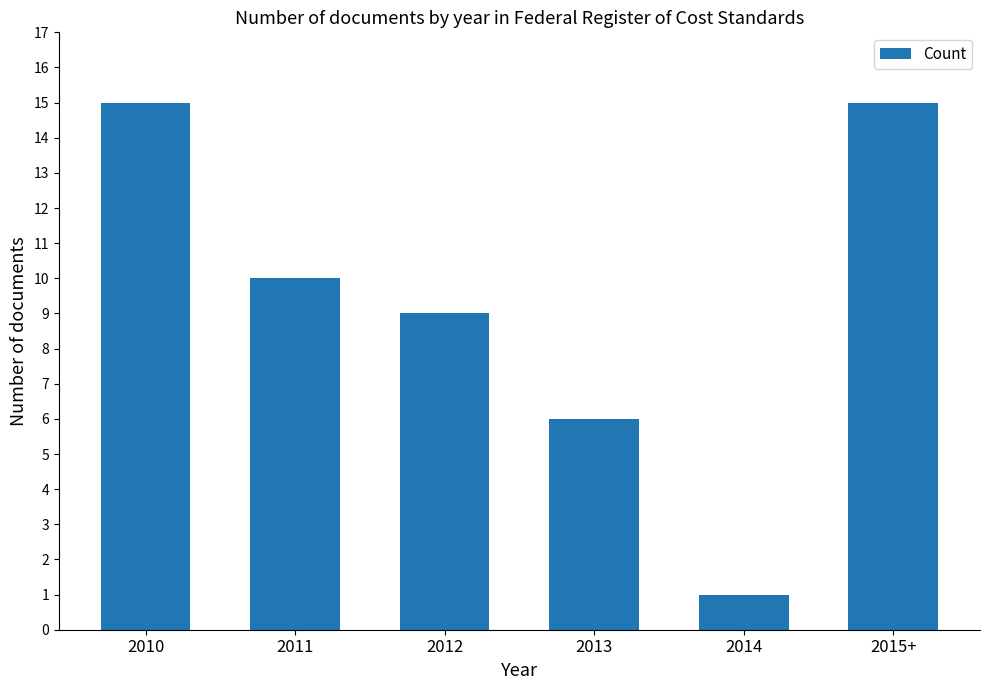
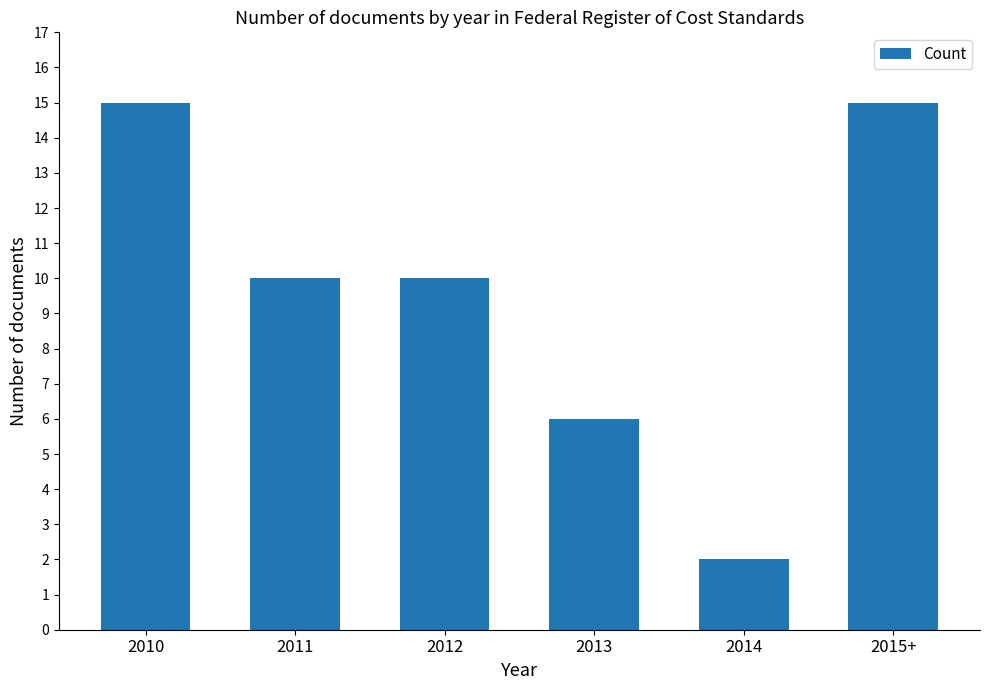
2012: 9 -> 10
2014: 1 -> 2
